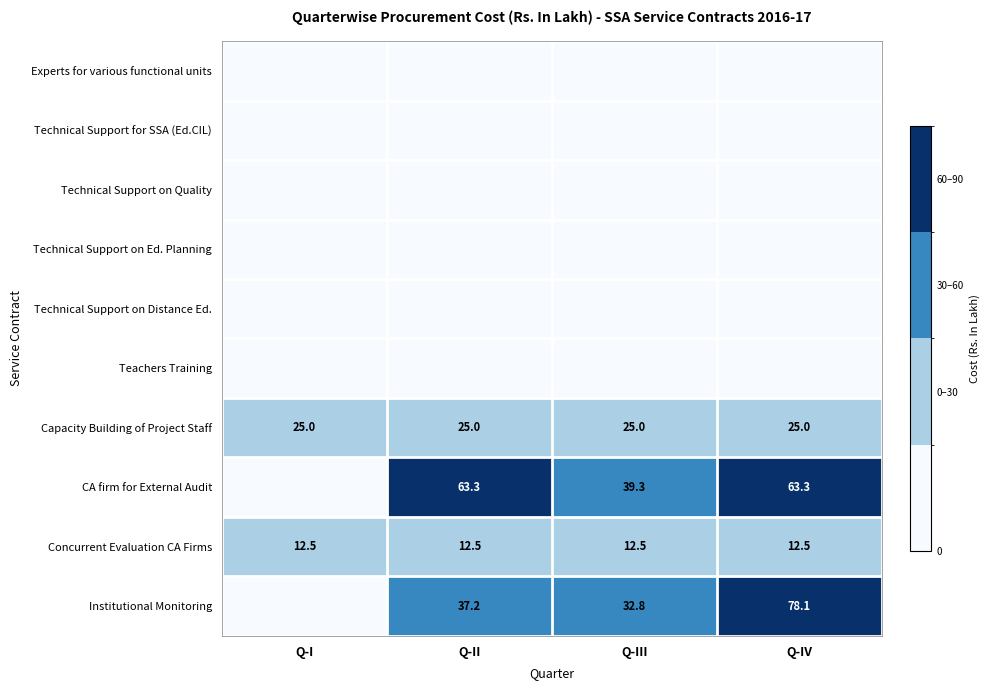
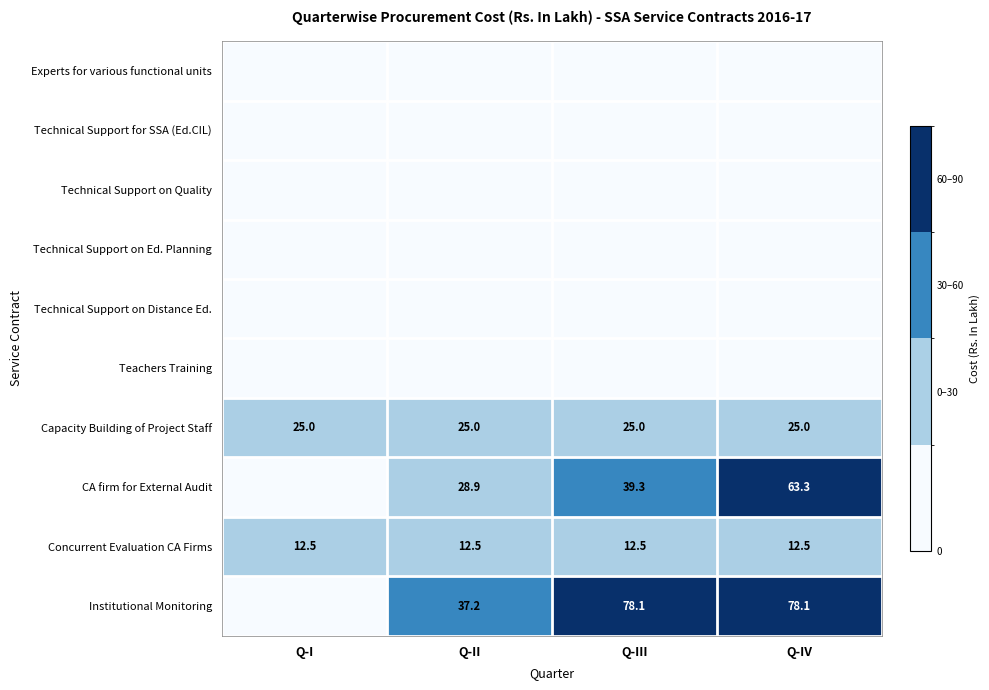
CA firm for External Audit, Q-II: 63.3 -> 28.9
Institutional Monitoring, Q-III: 32.8 -> 78.1
